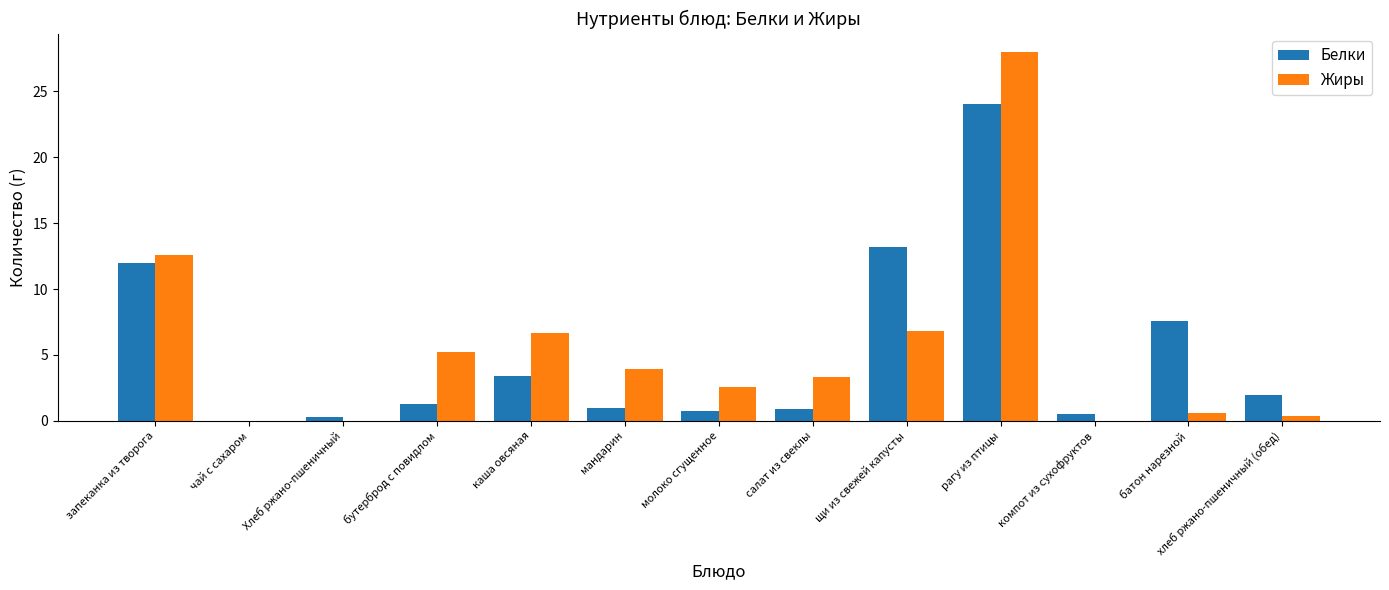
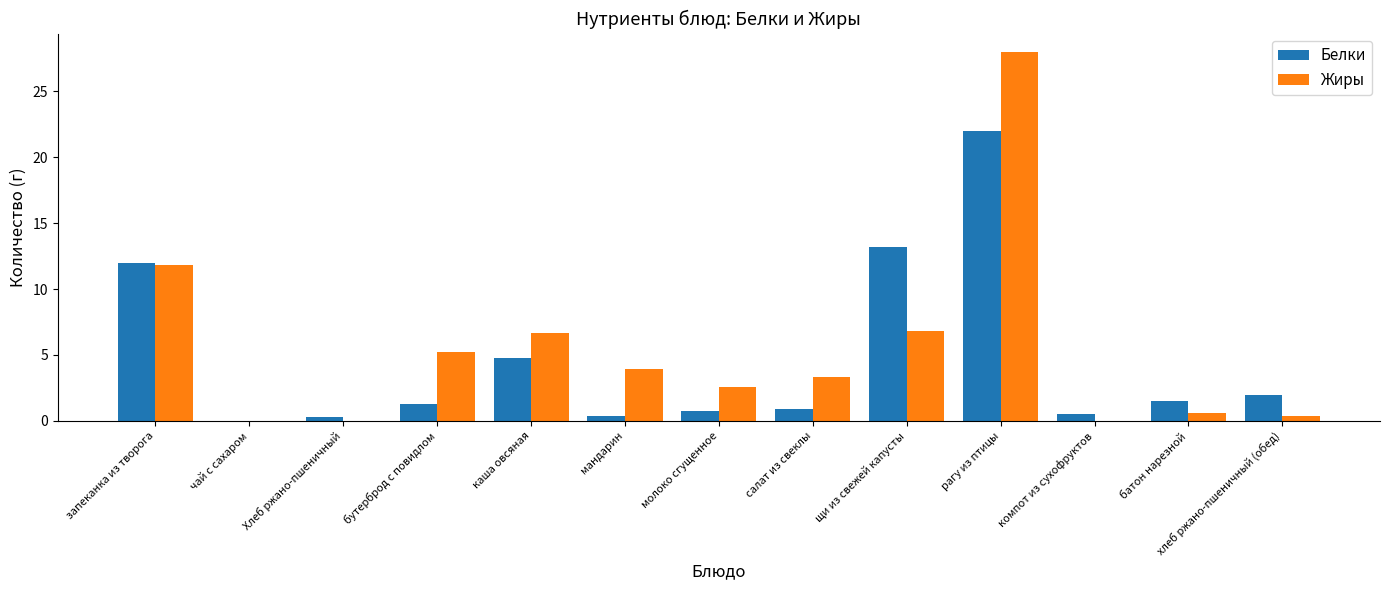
Жиры, запеканка из творога: 12.6 -> 11.8
Белки, каша овсяная: 3.4 -> 4.8
Белки, мандарин: 1.0 -> 0.3
Белки, рагу из птицы: 24.1 -> 22.0
Белки, батон нарезной: 7.6 -> 1.5
